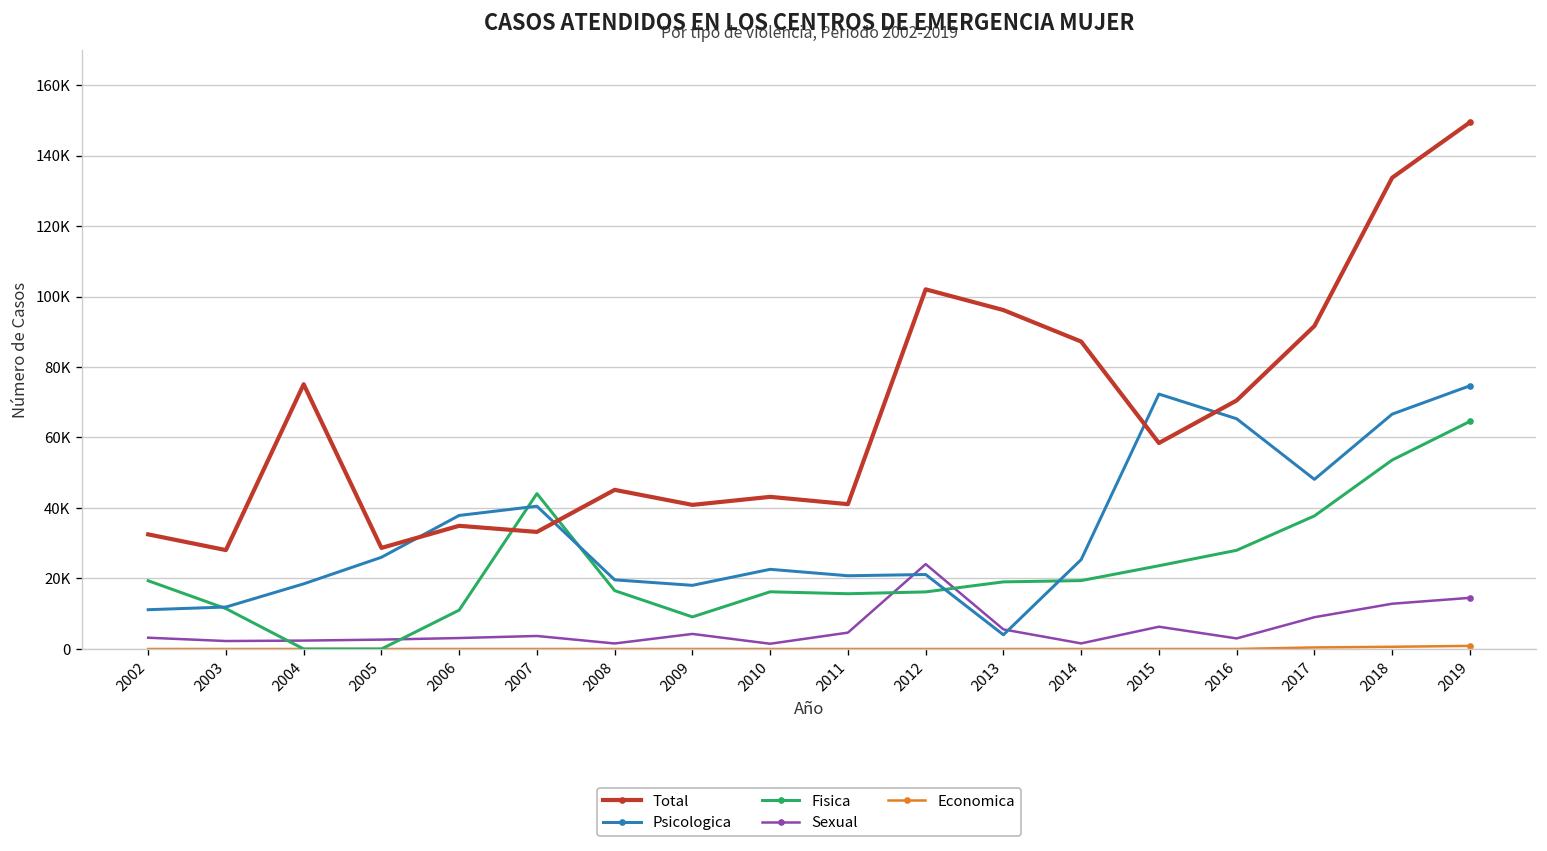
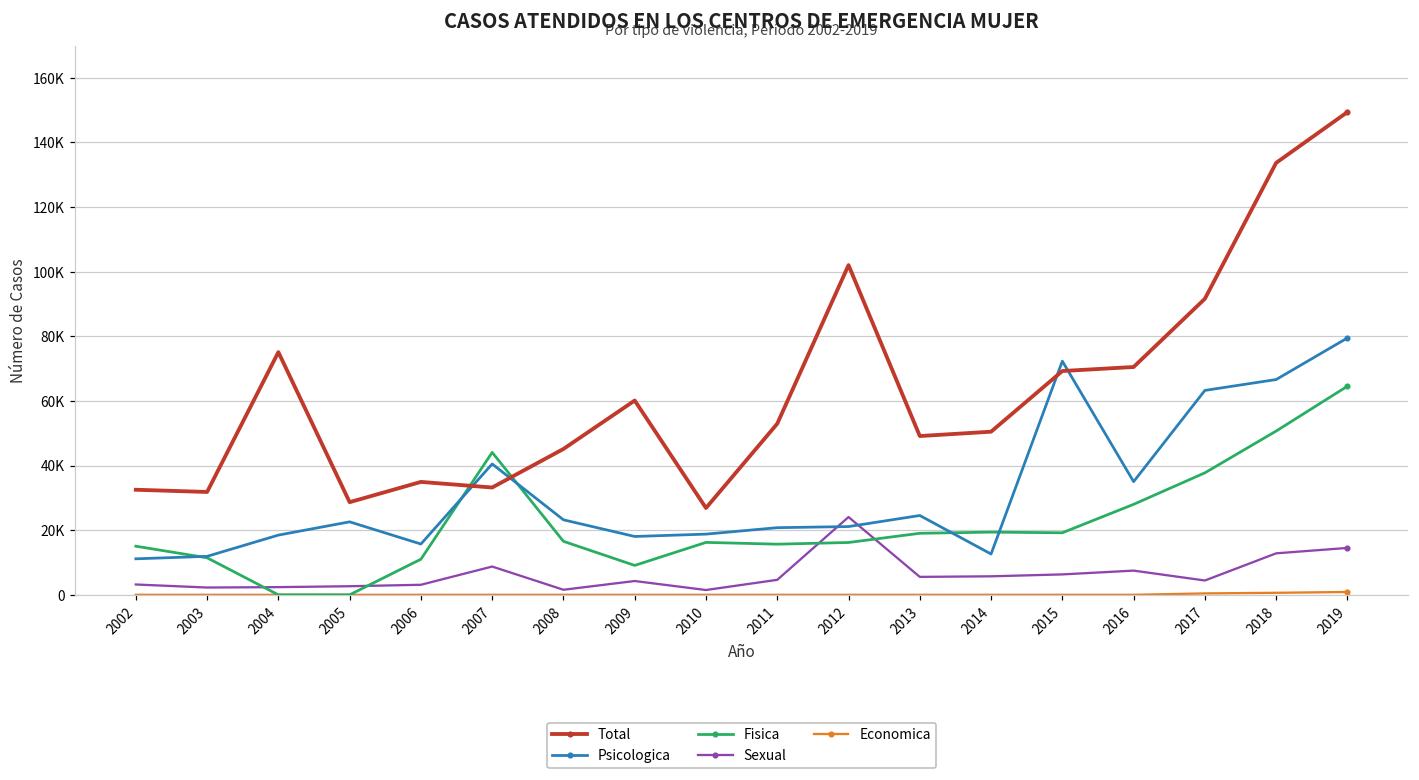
Fisica, 2002: 19000 -> 15000
Total, 2003: 28000 -> 32000
Psicologica, 2005: 26000 -> 23000
Psicologica, 2006: 38000 -> 16000
Sexual, 2007: 4000 -> 9000
Psicologica, 2008: 20000 -> 23000
Total, 2009: 41000 -> 60000
Total, 2010: 43000 -> 27000
Psicologica, 2010: 23000 -> 19000
Total, 2011: 41000 -> 53000
Total, 2013: 96000 -> 49000
Psicologica, 2013: 4000 -> 25000
Total, 2014: 87000 -> 50000
Psicologica, 2014: 25000 -> 13000
Sexual, 2014: 2000 -> 6000
Total, 2015: 58000 -> 69000
Fisica, 2015: 24000 -> 19000
Psicologica, 2016: 65000 -> 35000
Sexual, 2016: 3000 -> 7000
Psicologica, 2017: 48000 -> 63000
Sexual, 2017: 9000 -> 4000
Fisica, 2018: 54000 -> 51000
Psicologica, 2019: 75000 -> 79000
